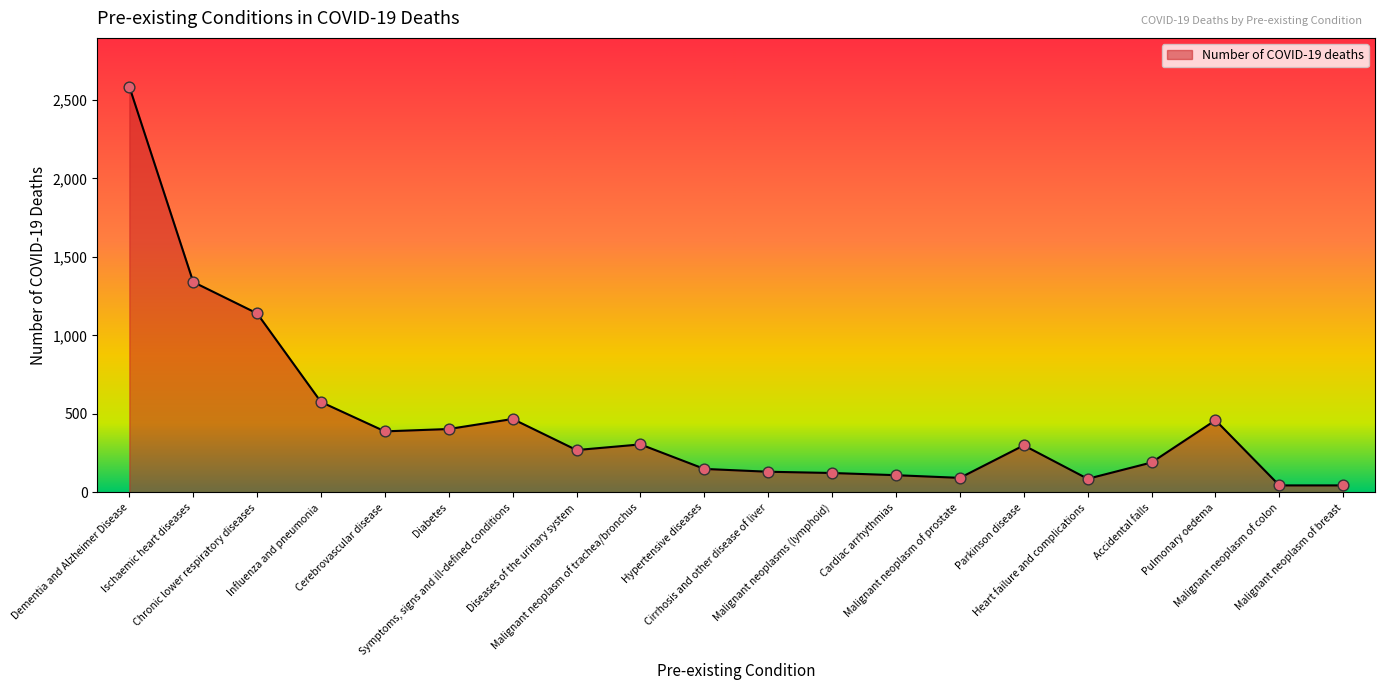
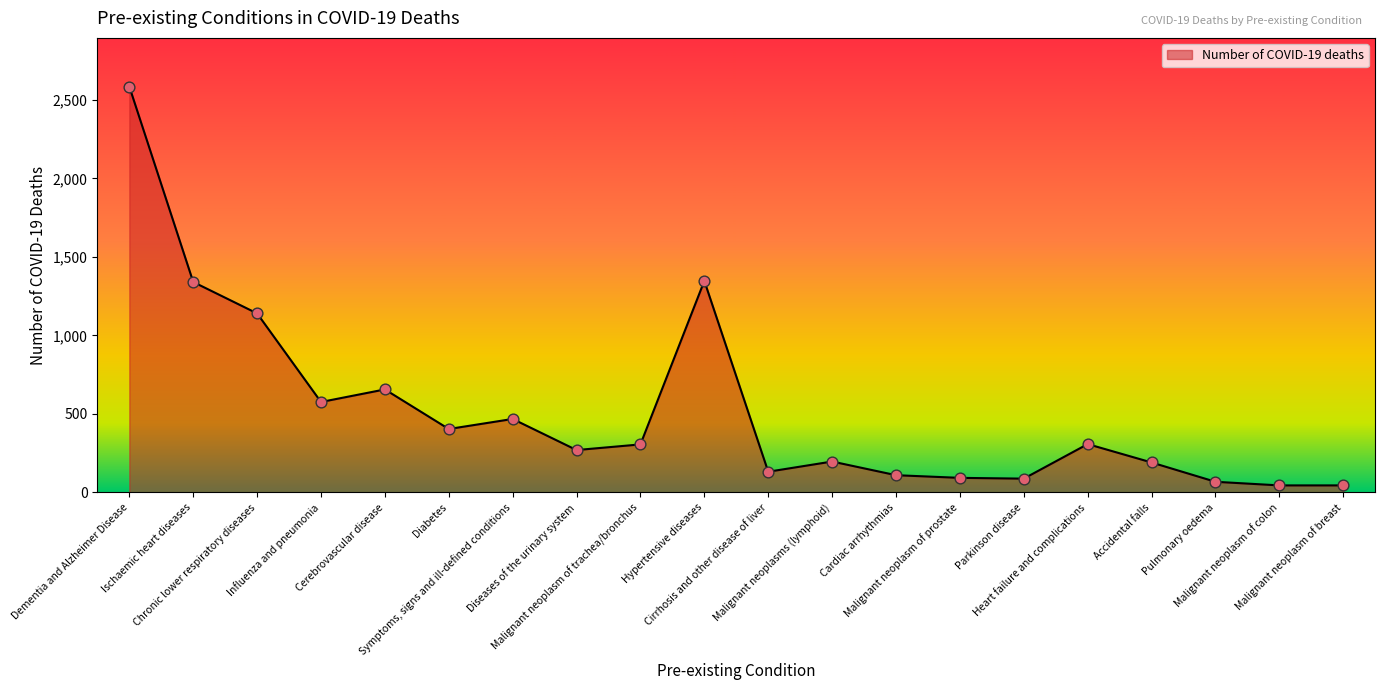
Cerebrovascular disease: 390 -> 660
Hypertensive diseases: 150 -> 1,350
Malignant neoplasms (lymphoid): 120 -> 200
Parkinson disease: 300 -> 90
Heart failure and complications: 90 -> 310
Pulmonary oedema: 460 -> 70
